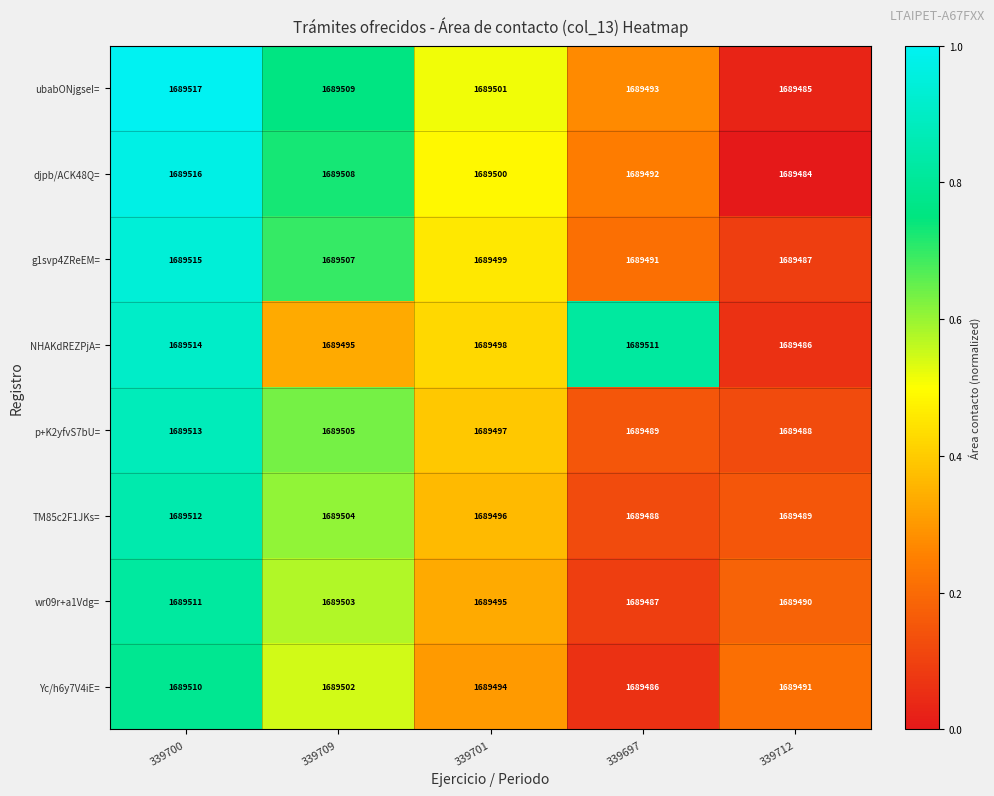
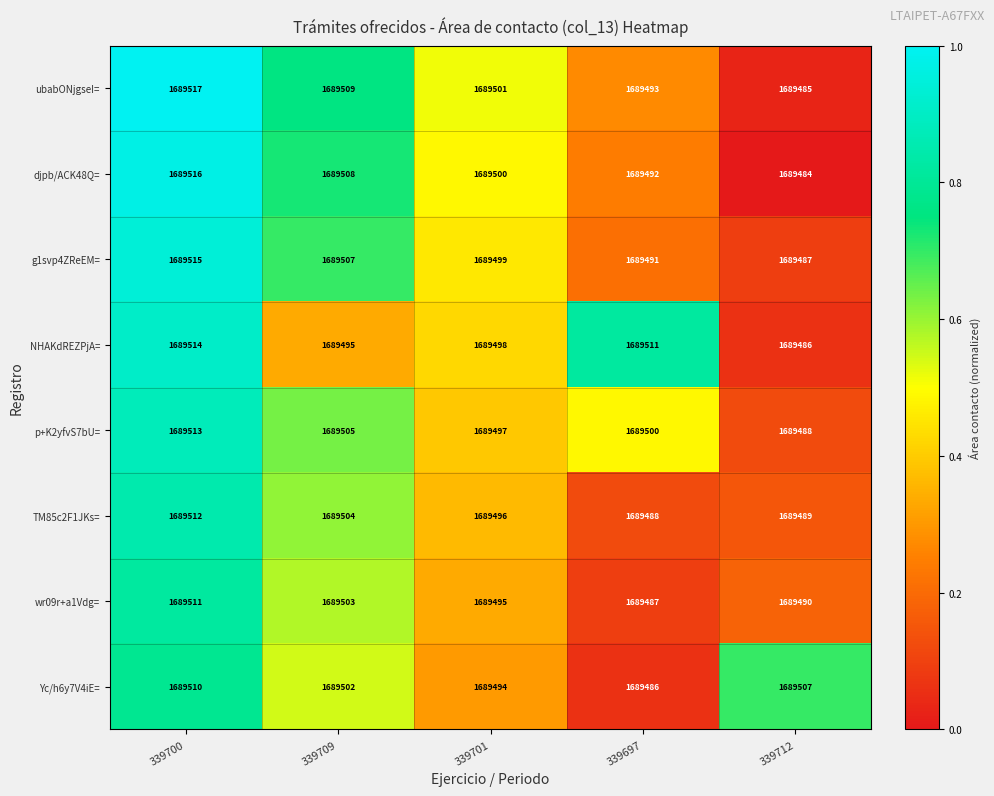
p+K2yfvS7bU=, 339697: 1689489 -> 1689500
Yc/h6y7V4iE=, 339712: 1689491 -> 1689507
